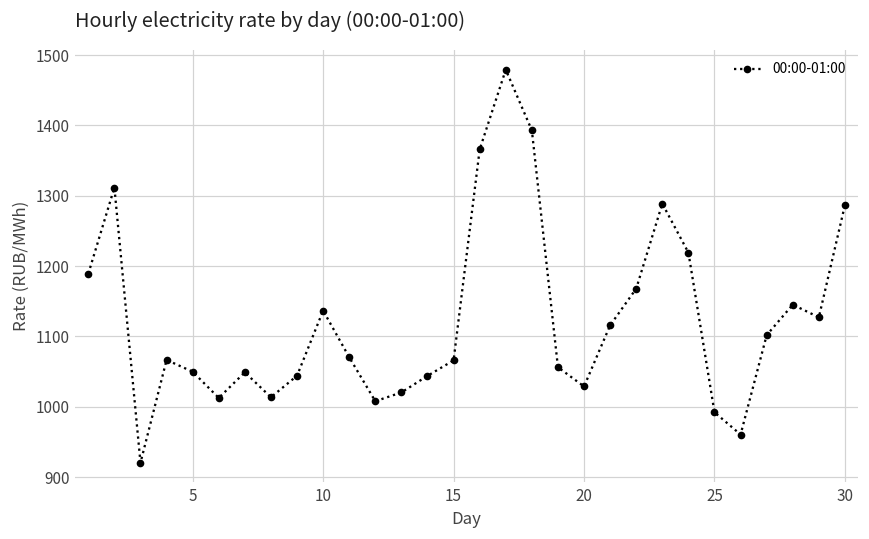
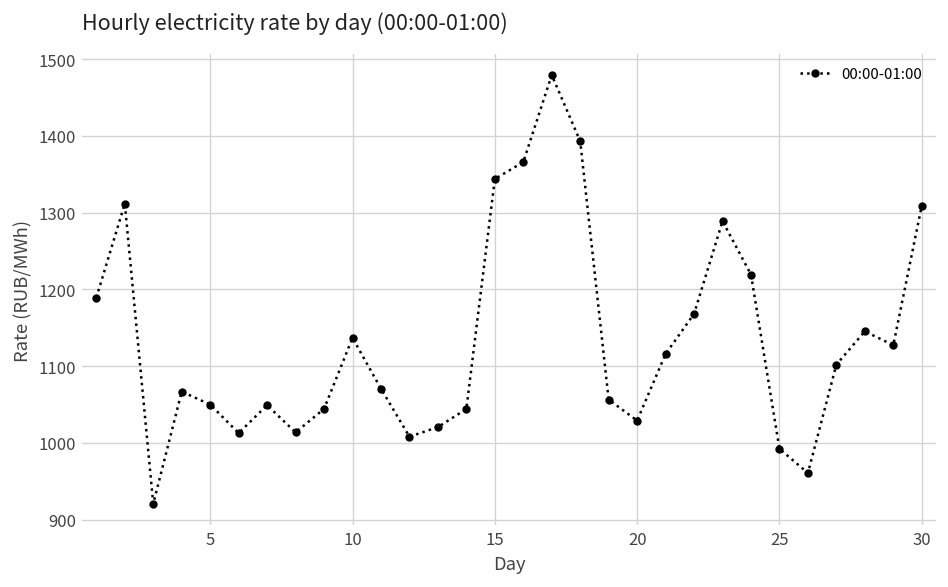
15: 1070 -> 1340
30: 1290 -> 1310
